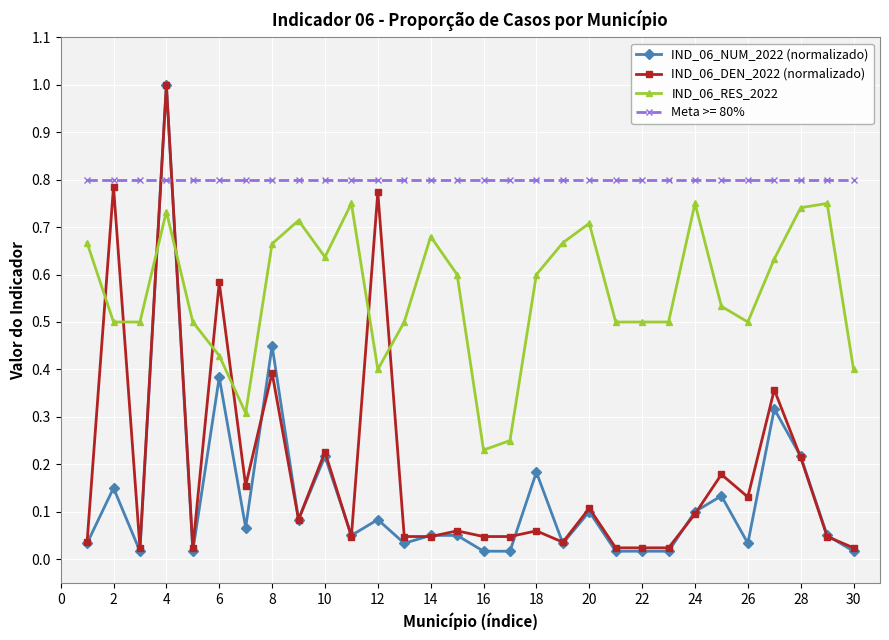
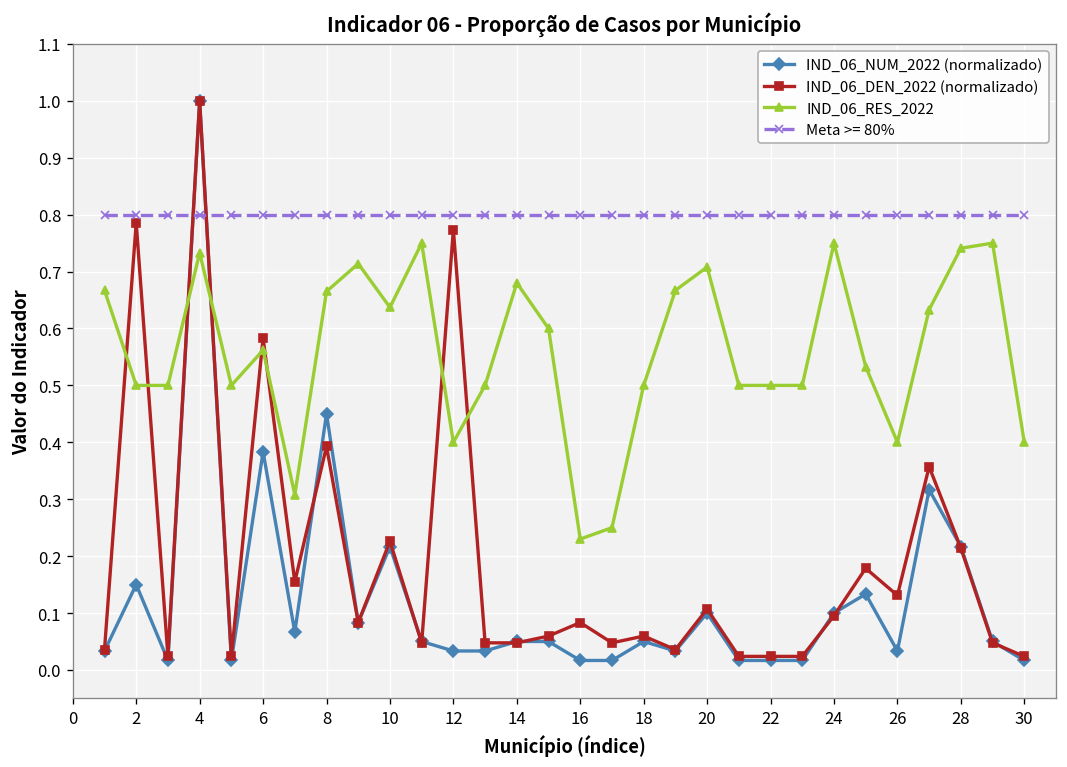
IND_06_RES_2022, 6: 0.43 -> 0.56
IND_06_NUM_2022 (normalizado), 12: 0.08 -> 0.03
IND_06_DEN_2022 (normalizado), 16: 0.05 -> 0.08
IND_06_NUM_2022 (normalizado), 18: 0.18 -> 0.05
IND_06_RES_2022, 18: 0.6 -> 0.5
IND_06_RES_2022, 26: 0.5 -> 0.4
